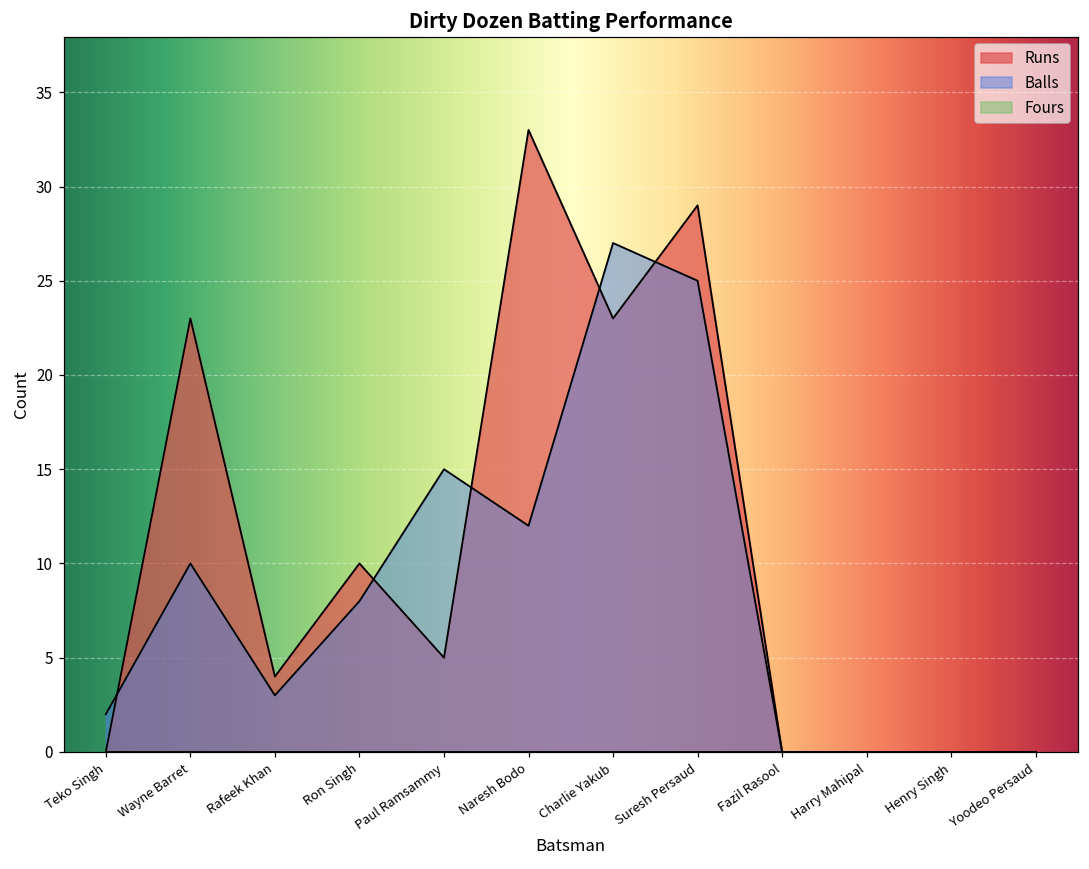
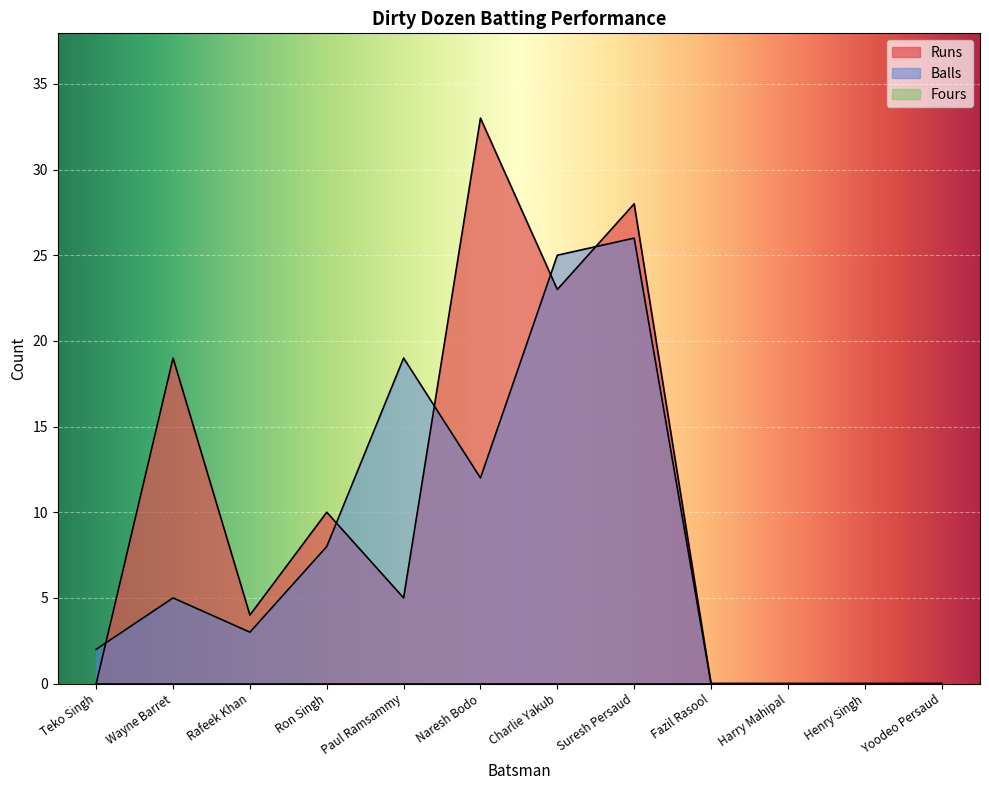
Runs, Wayne Barret: 23 -> 19
Balls, Wayne Barret: 10 -> 5
Balls, Paul Ramsammy: 15 -> 19
Balls, Charlie Yakub: 27 -> 25
Runs, Suresh Persaud: 29 -> 28
Balls, Suresh Persaud: 25 -> 26
